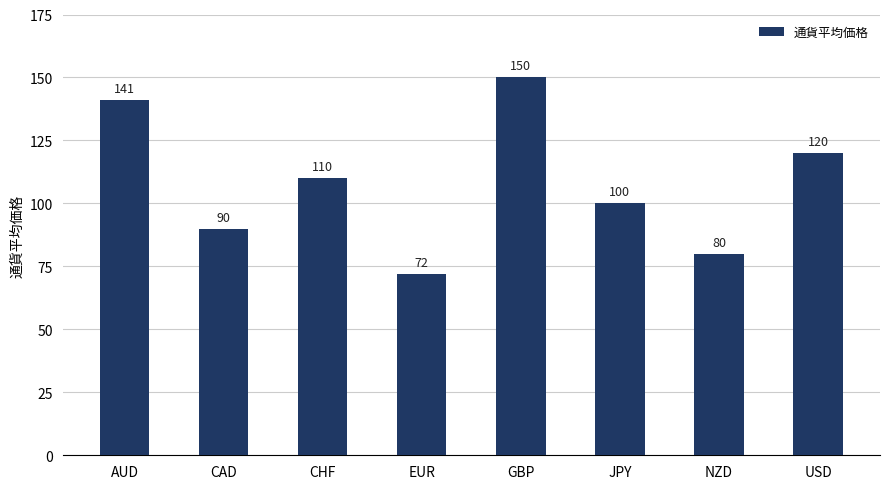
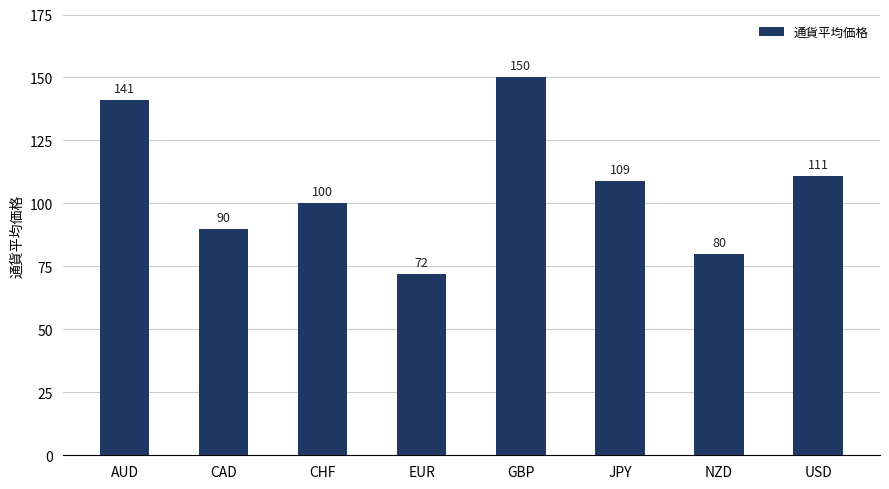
CHF: 110 -> 100
JPY: 100 -> 109
USD: 120 -> 111
